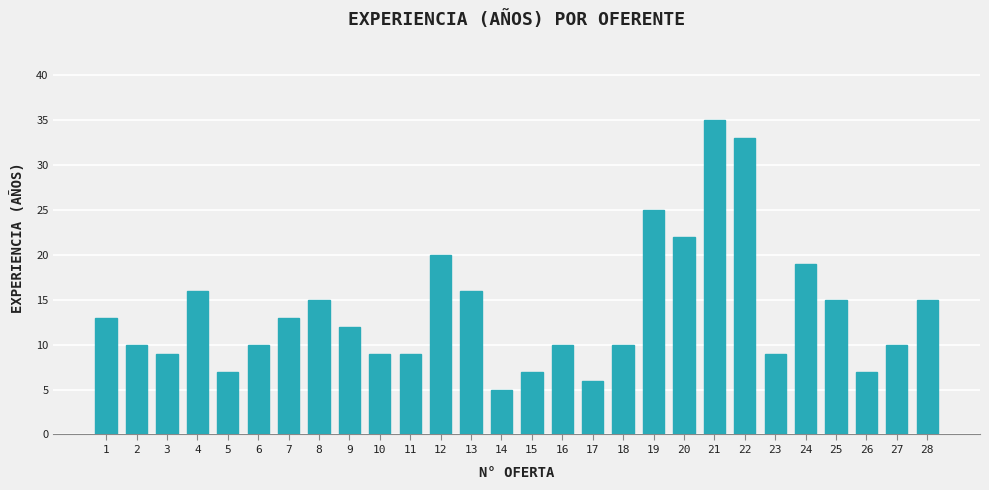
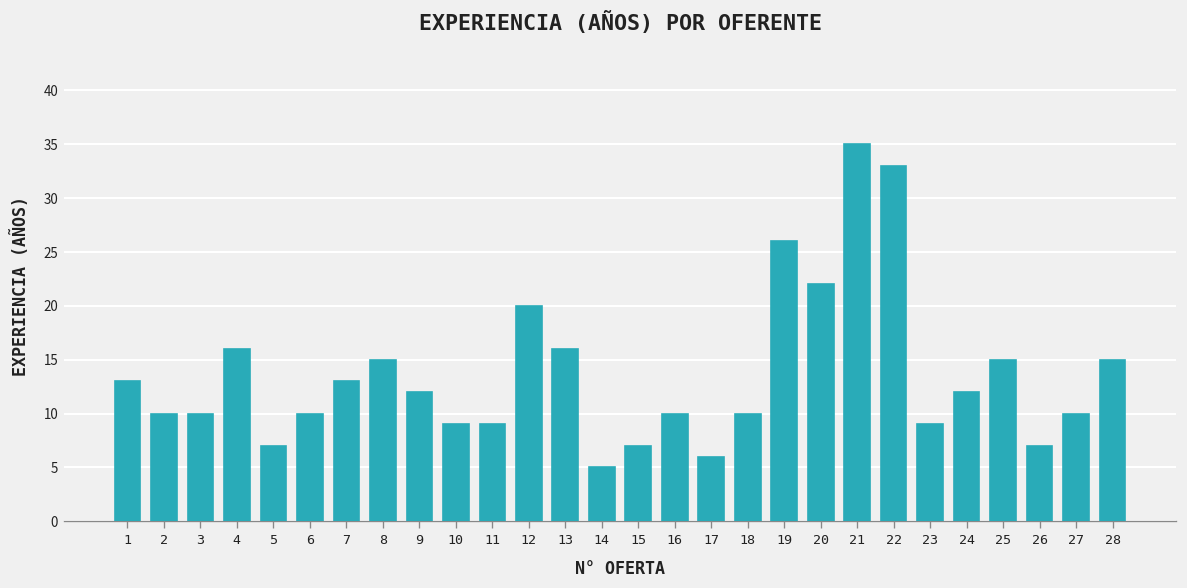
3: 9 -> 10
19: 25 -> 26
24: 19 -> 12
